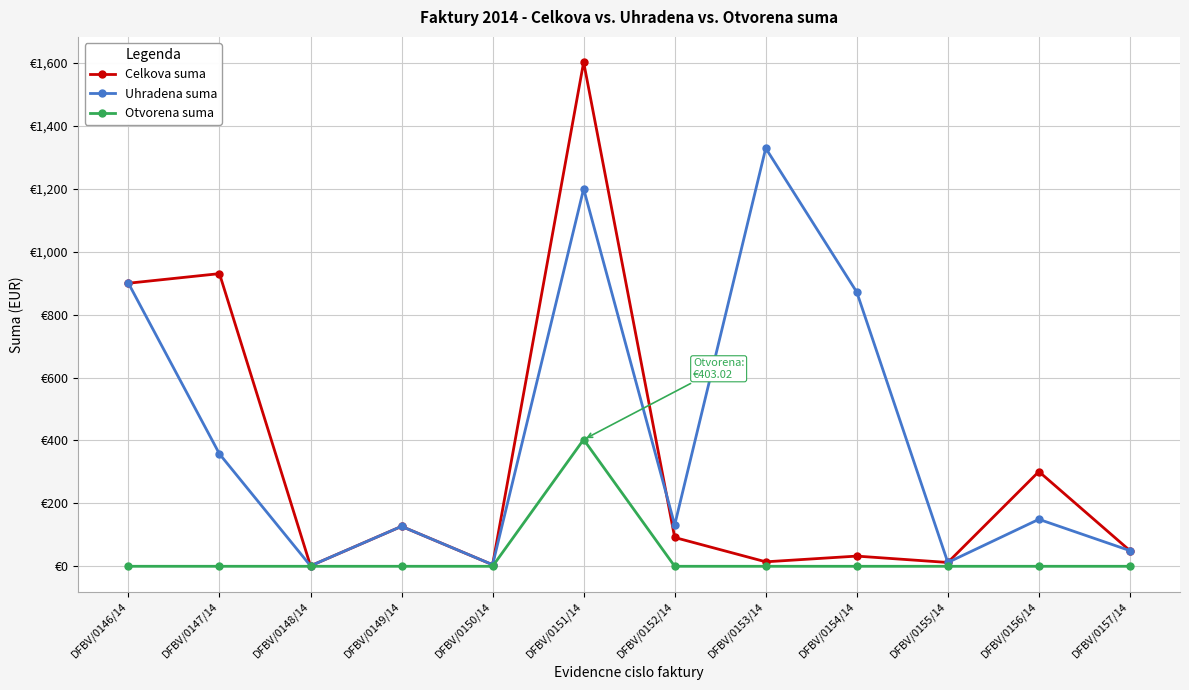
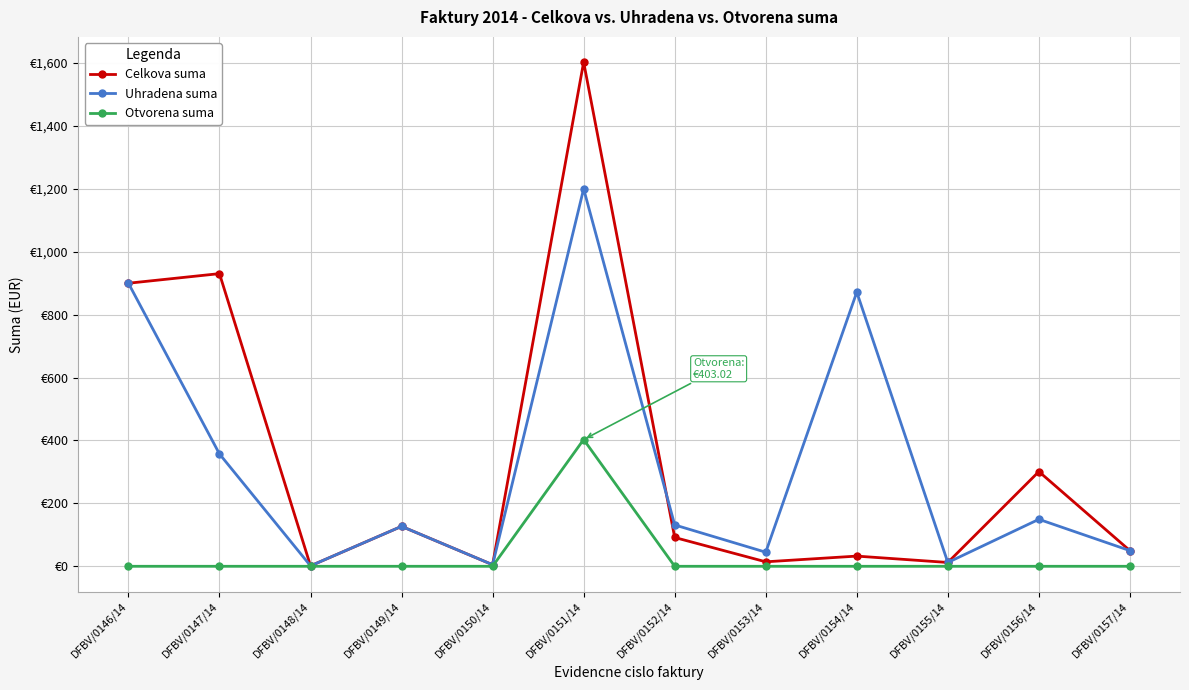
Uhradena suma, DFBV/0153/14: €1,330 -> €40
